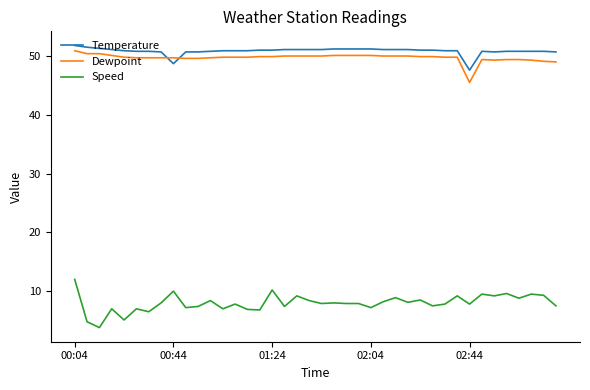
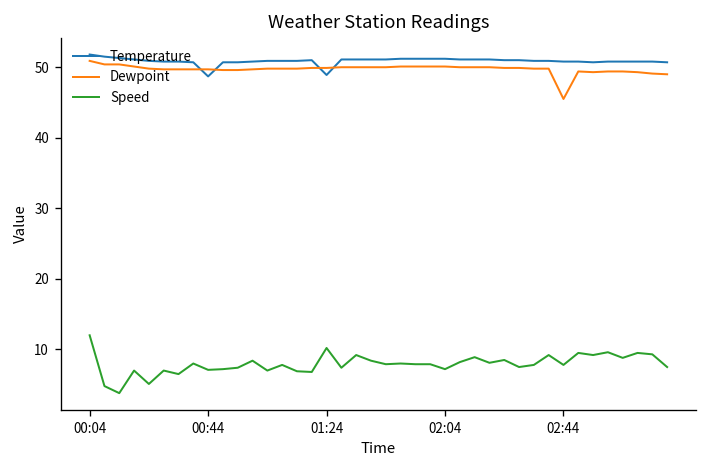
Speed, 00:44: 10 -> 7
Temperature, 01:24: 51 -> 49
Temperature, 02:44: 48 -> 51
